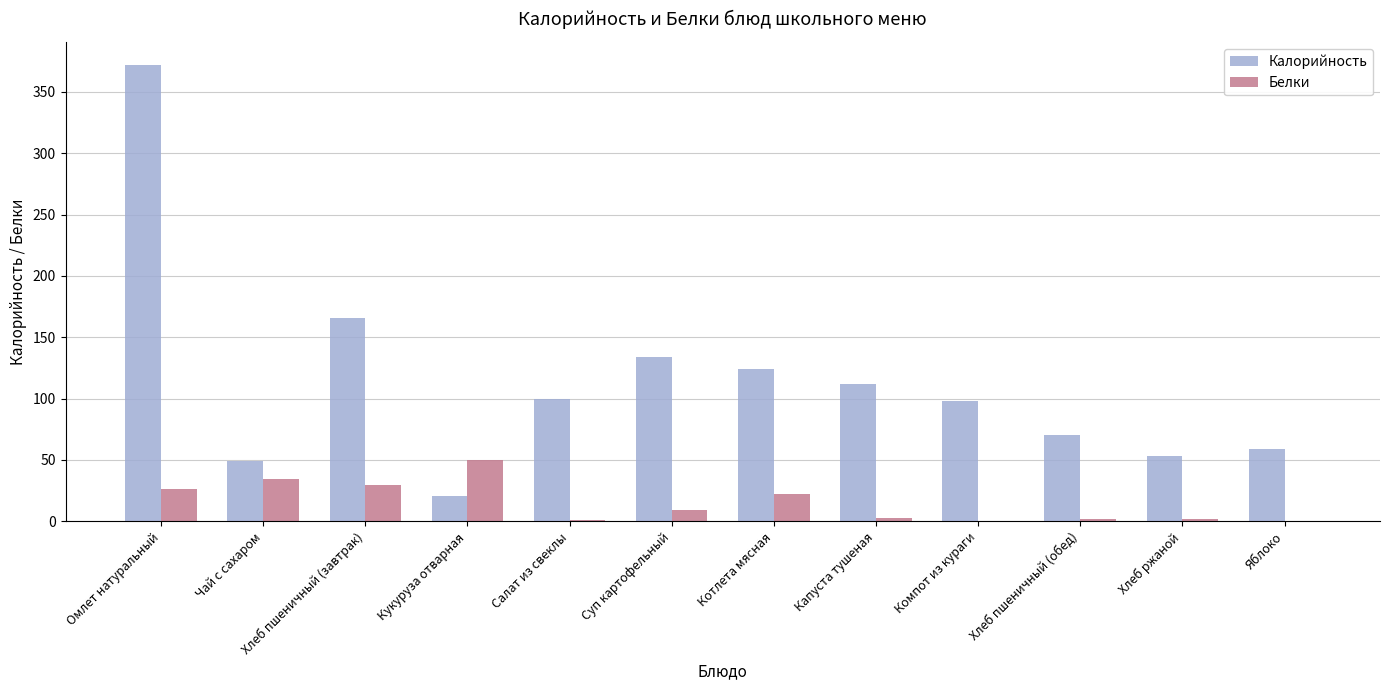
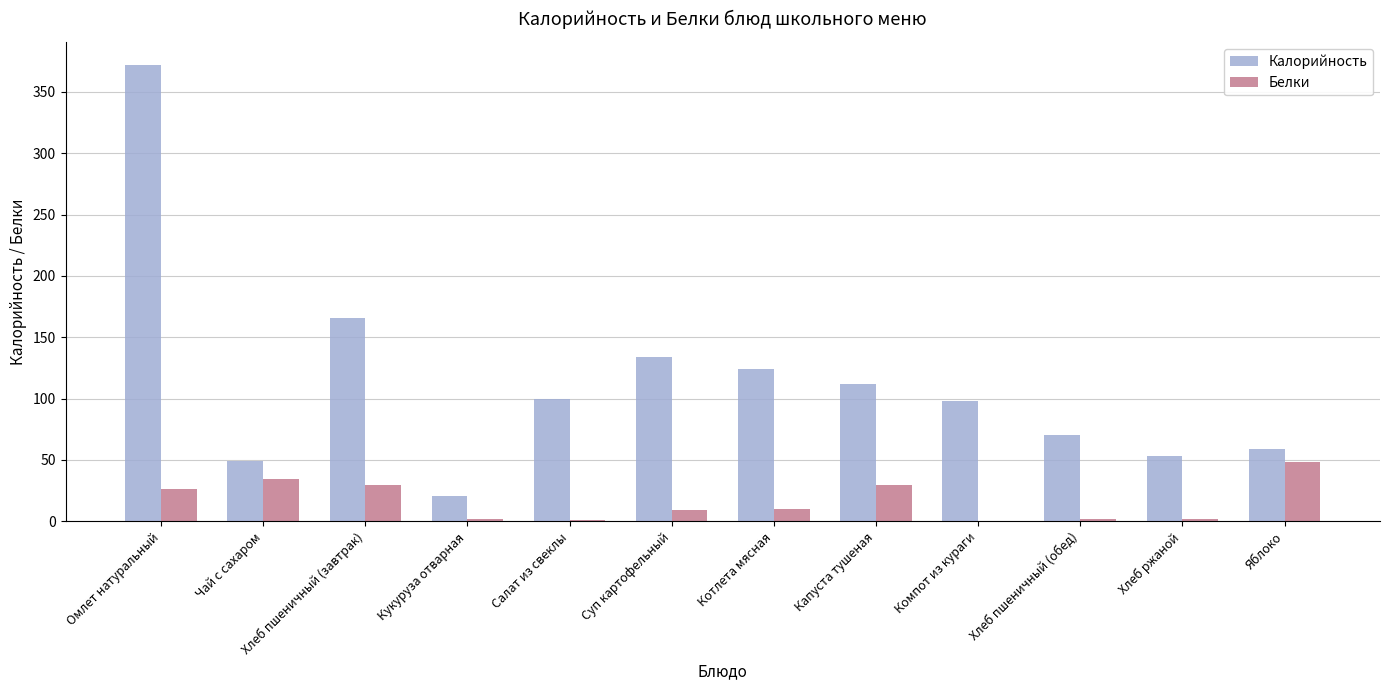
Белки, Кукуруза отварная: 50 -> 2
Белки, Котлета мясная: 22 -> 10
Белки, Капуста тушеная: 3 -> 30
Белки, Яблоко: 1 -> 49
